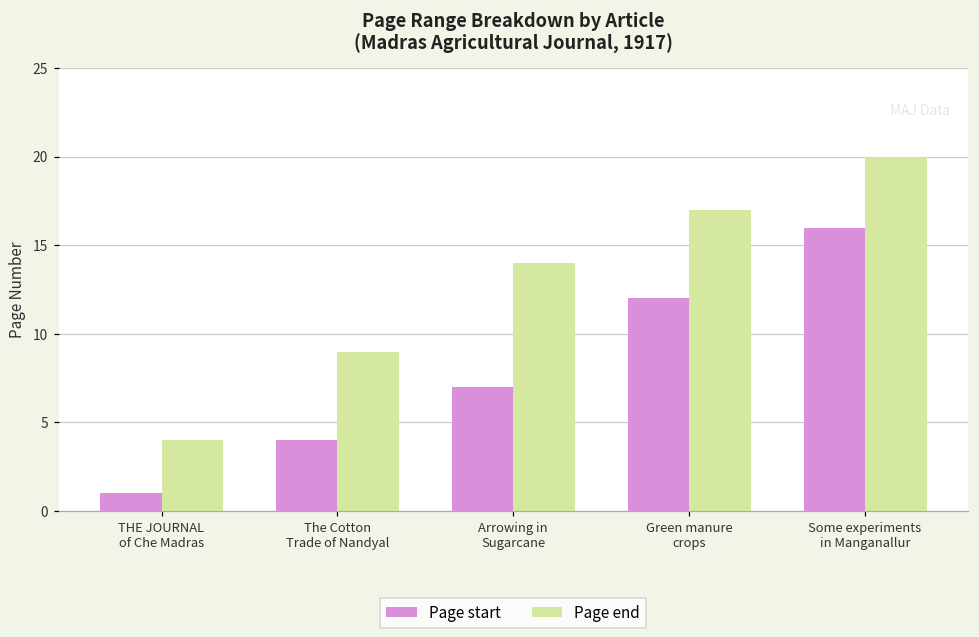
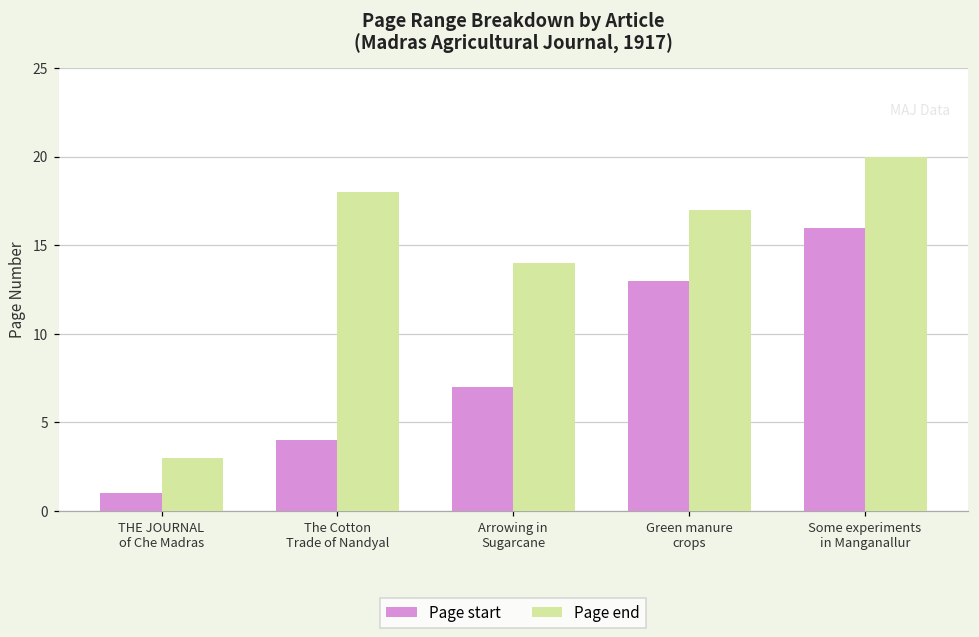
Page end, THE JOURNAL of Che Madras: 4 -> 3
Page end, The Cotton Trade of Nandyal: 9 -> 18
Page start, Green manure crops: 12 -> 13
